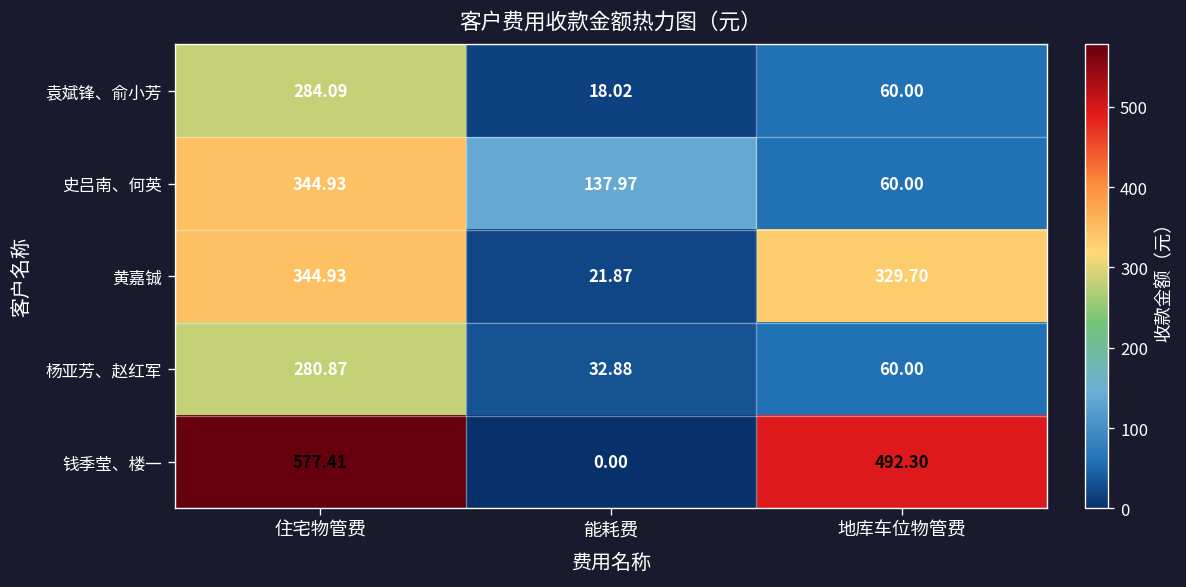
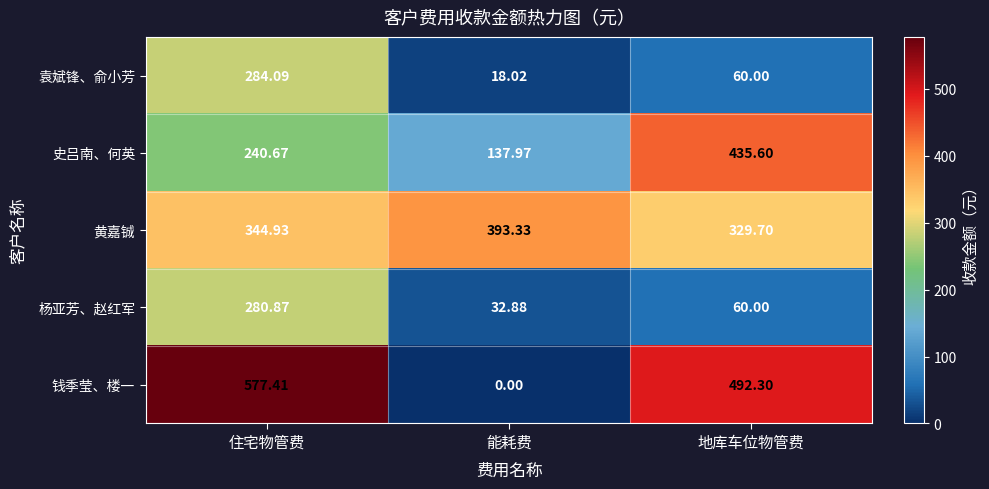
史吕南、何英, 住宅物管费: 344.93 -> 240.67
史吕南、何英, 地库车位物管费: 60.00 -> 435.60
黄嘉铖, 能耗费: 21.87 -> 393.33
